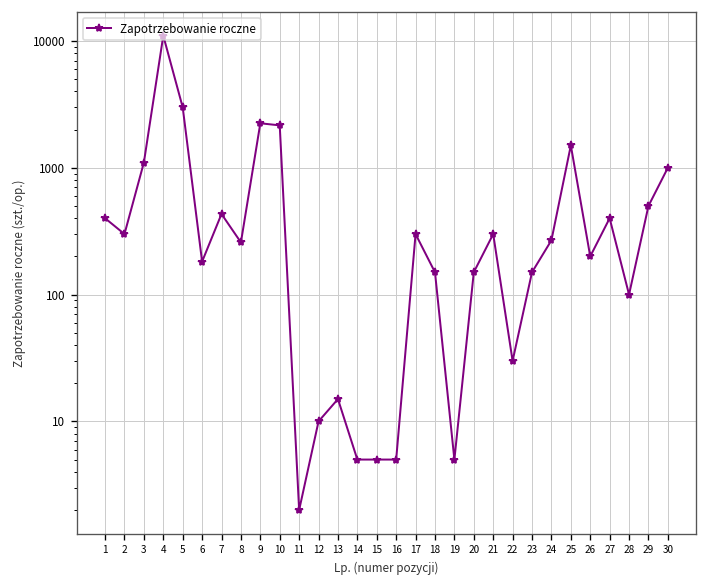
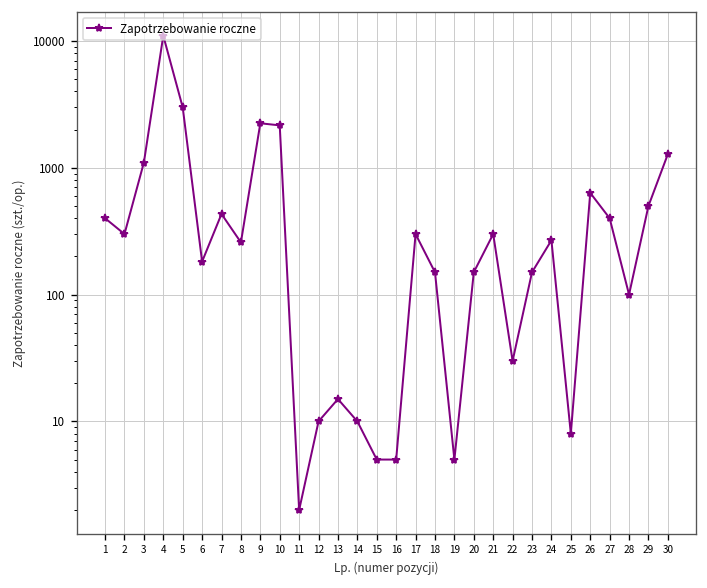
14: 5 -> 10
25: 1500 -> 8
26: 200 -> 600
30: 1000 -> 1300
